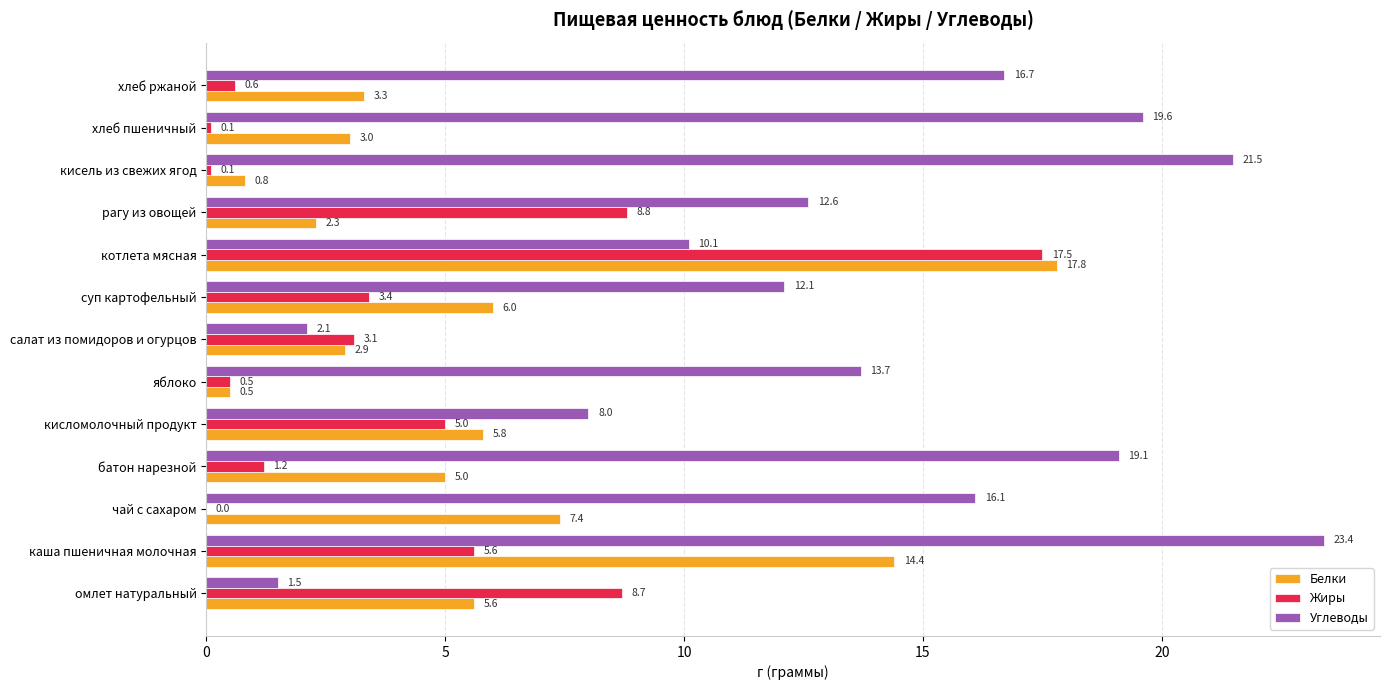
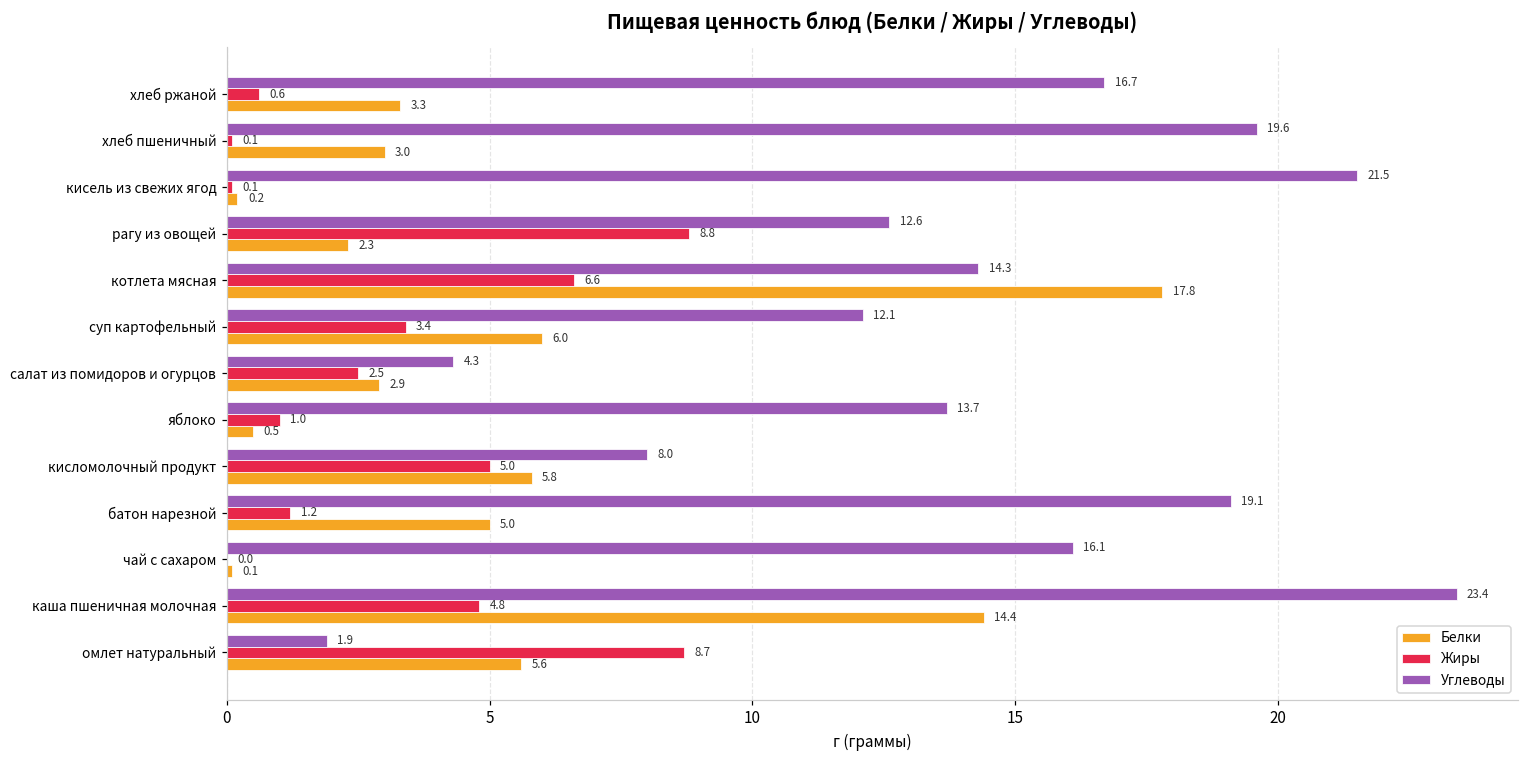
Белки, кисель из свежих ягод: 0.8 -> 0.2
Углеводы, котлета мясная: 10.1 -> 14.3
Жиры, котлета мясная: 17.5 -> 6.6
Углеводы, салат из помидоров и огурцов: 2.1 -> 4.3
Жиры, салат из помидоров и огурцов: 3.1 -> 2.5
Жиры, яблоко: 0.5 -> 1.0
Белки, чай с сахаром: 7.4 -> 0.1
Жиры, каша пшеничная молочная: 5.6 -> 4.8
Углеводы, омлет натуральный: 1.5 -> 1.9
